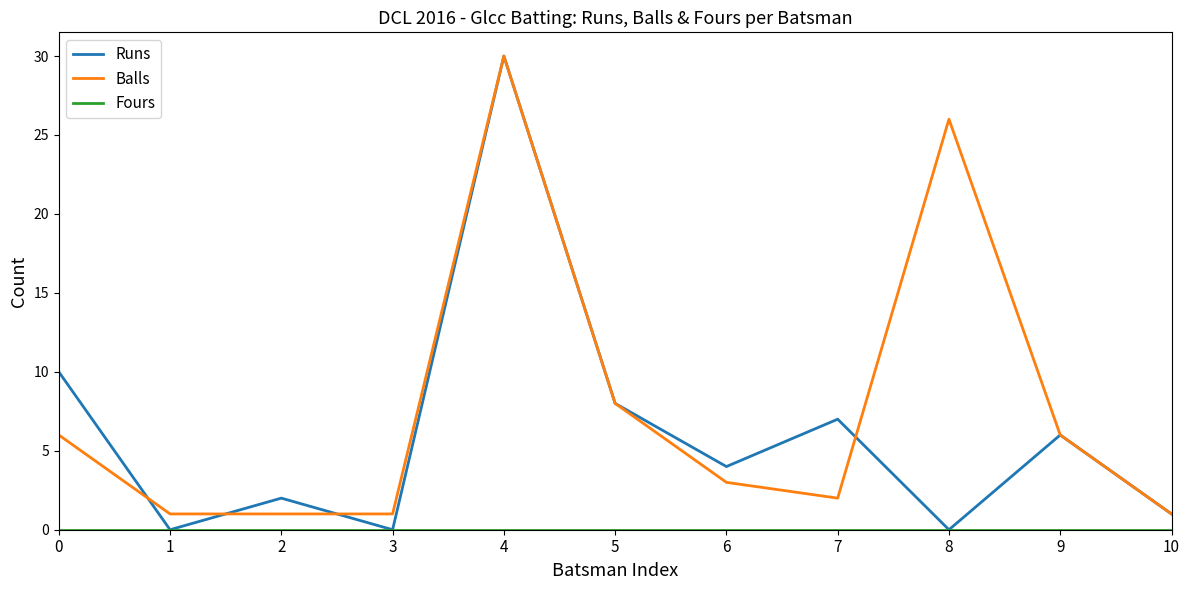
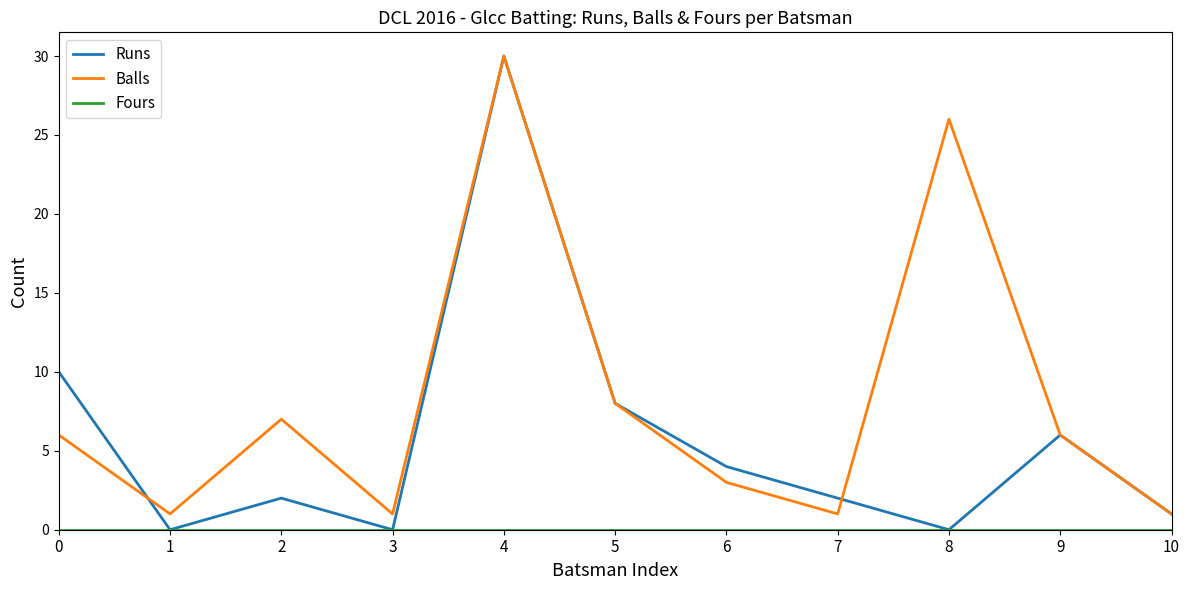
Balls, 2: 1 -> 7
Runs, 7: 7 -> 2
Balls, 7: 2 -> 1
